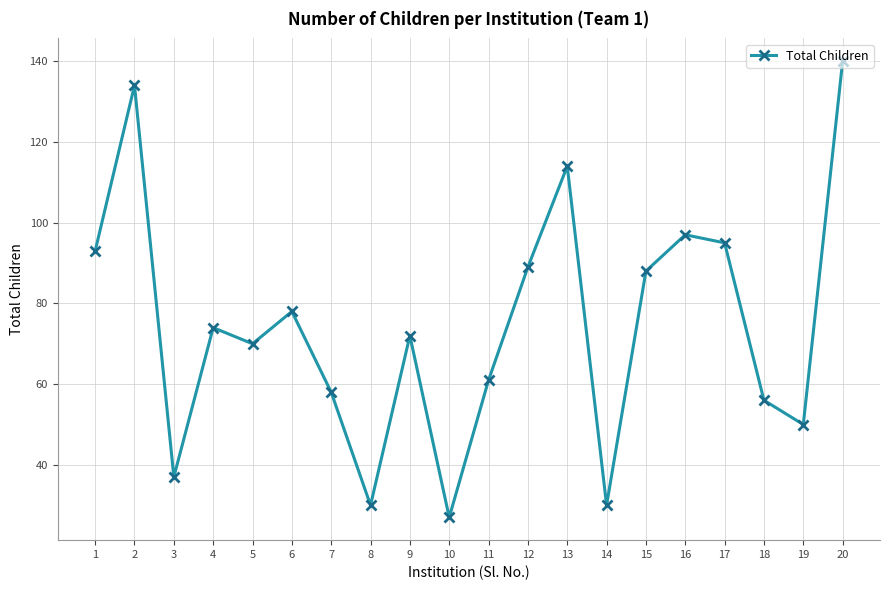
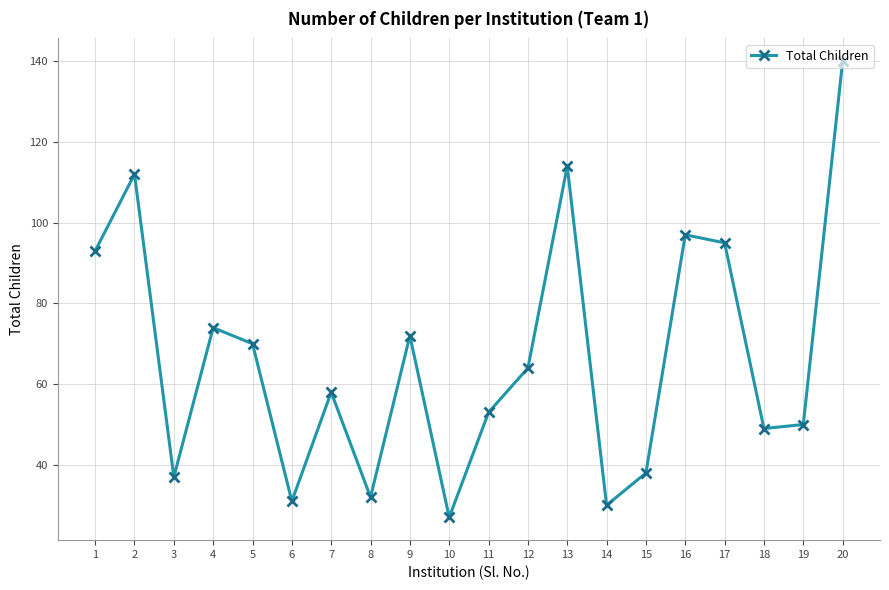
2: 134 -> 112
6: 78 -> 31
8: 30 -> 32
11: 61 -> 53
12: 89 -> 64
15: 88 -> 38
18: 56 -> 49
